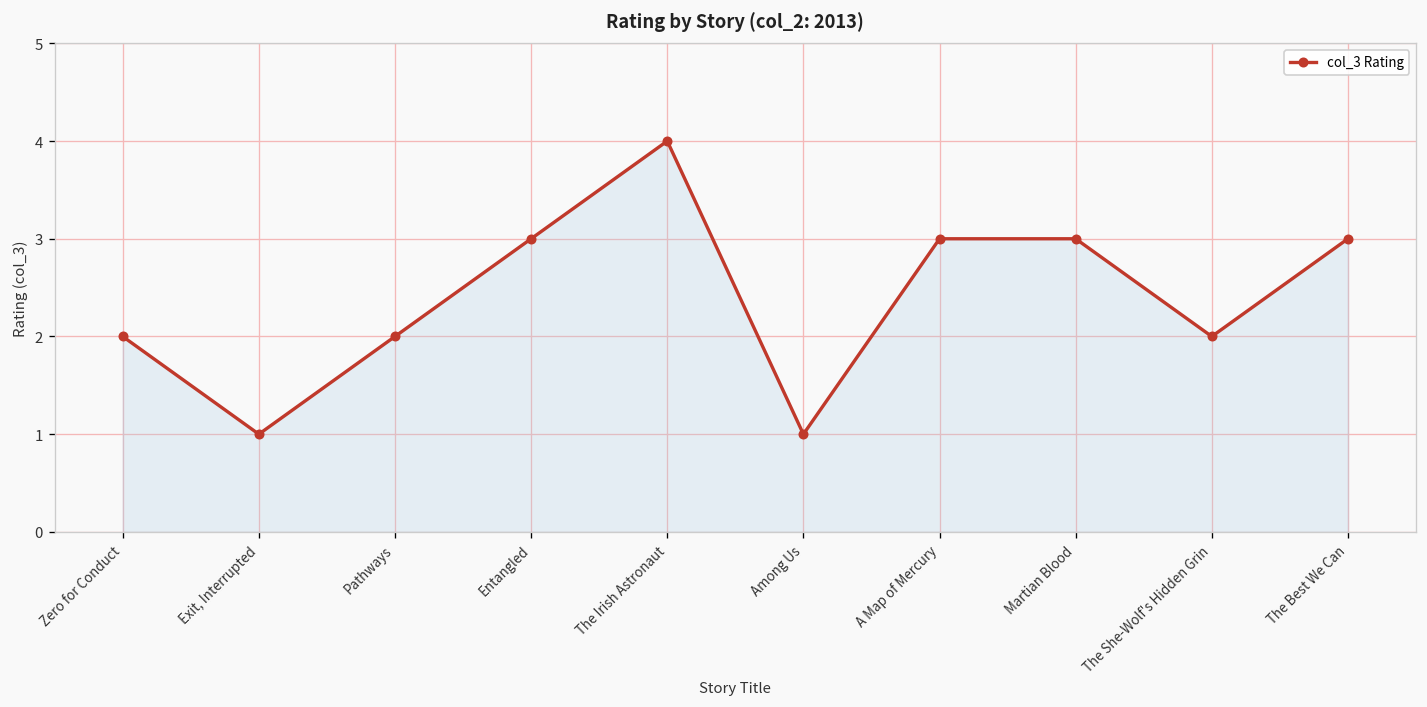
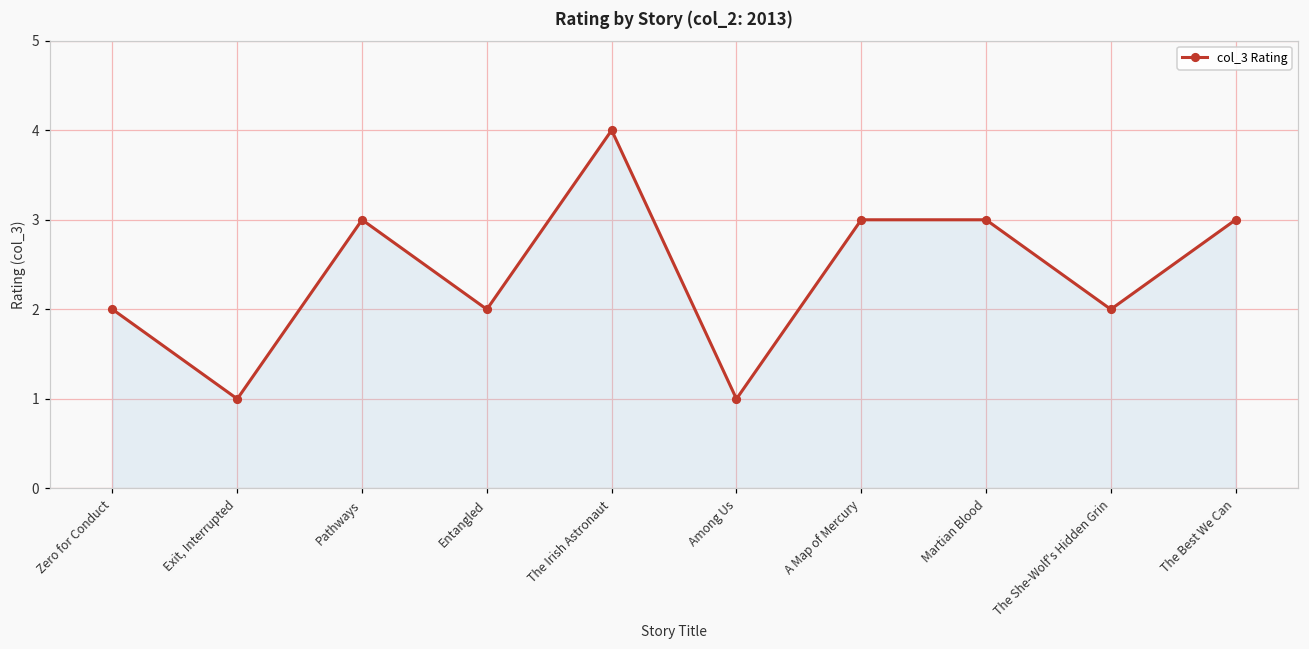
Pathways: 2 -> 3
Entangled: 3 -> 2
